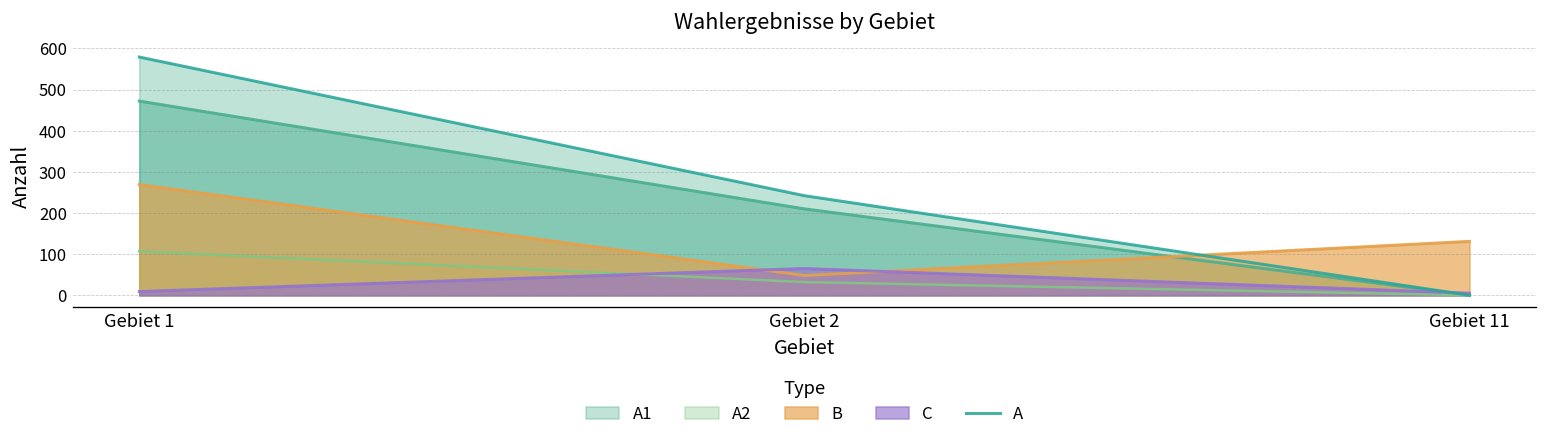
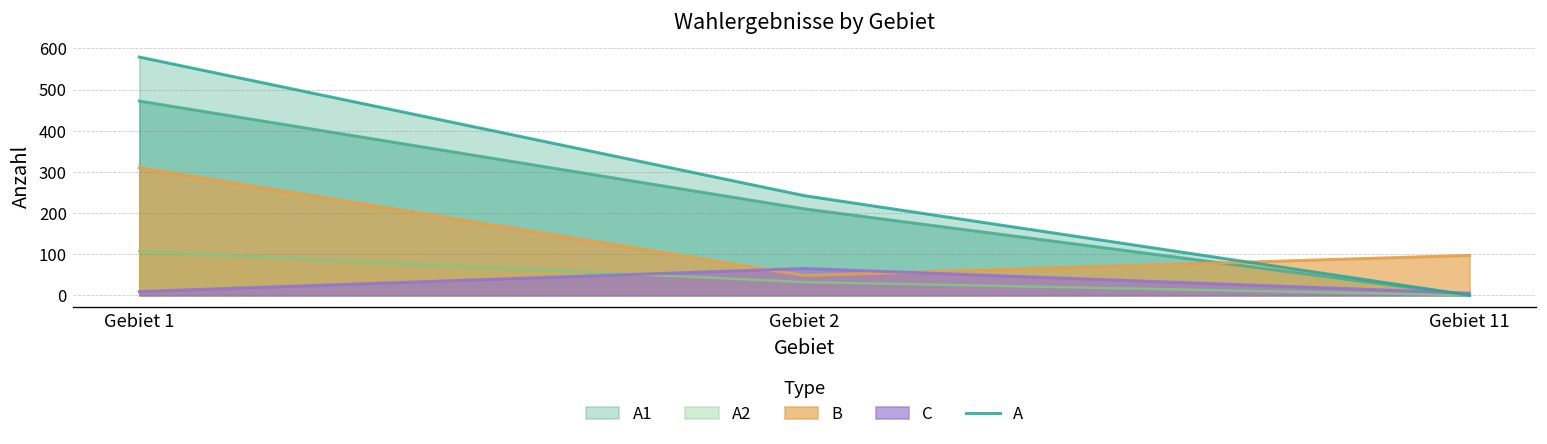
B, Gebiet 1: 270 -> 310
B, Gebiet 11: 130 -> 100
